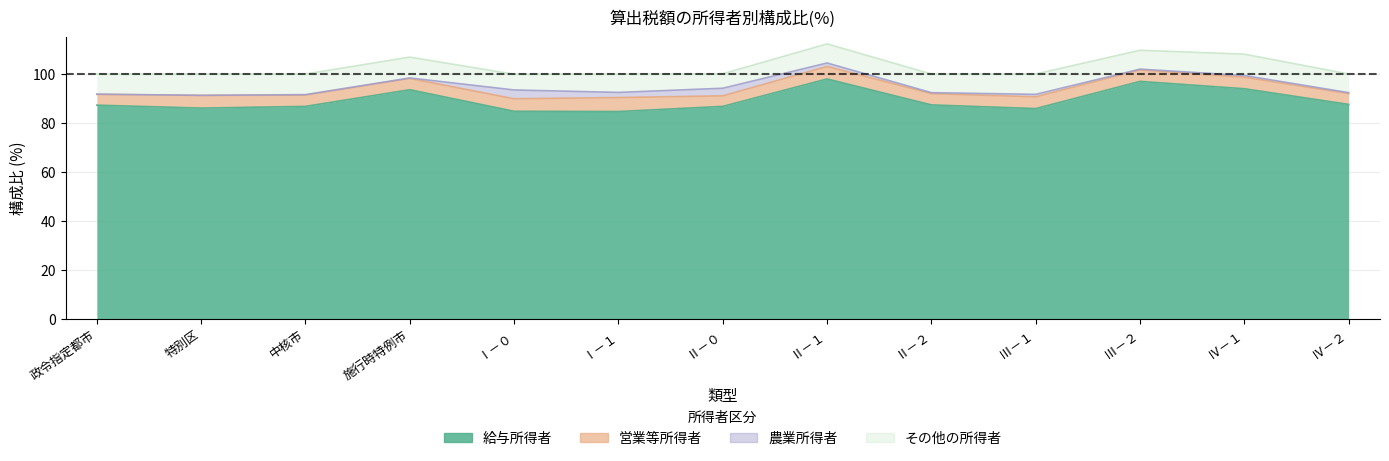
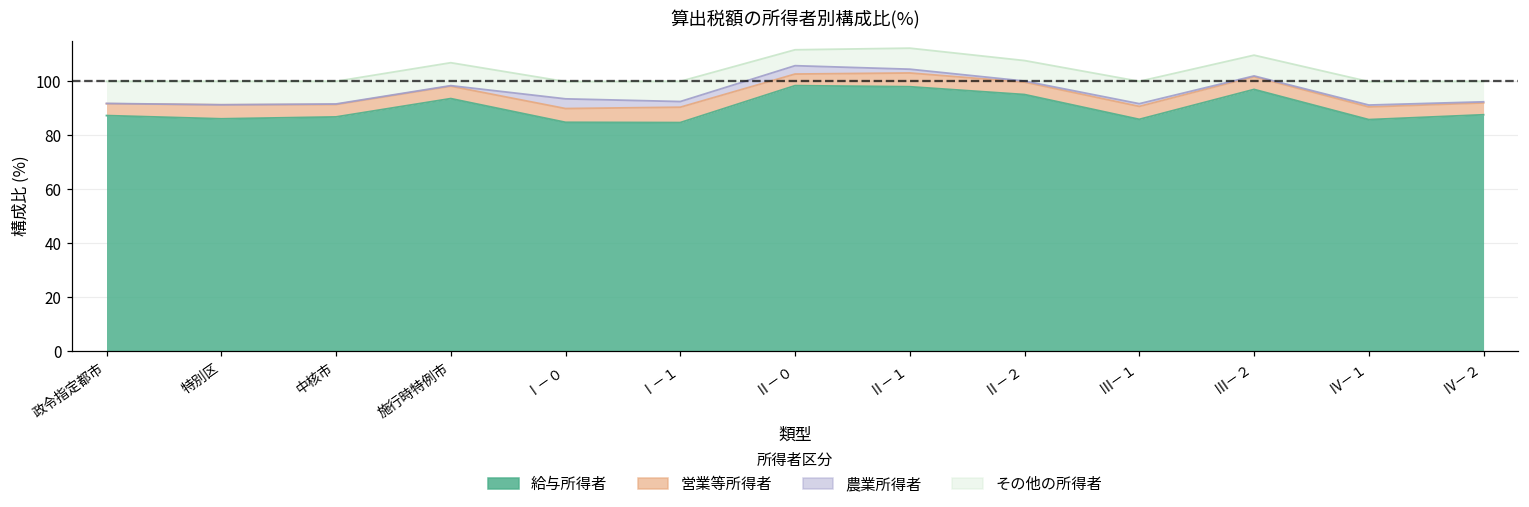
給与所得者, Ⅱ－０: 87 -> 98
給与所得者, Ⅱ－２: 87 -> 95
給与所得者, Ⅳ－１: 94 -> 86
